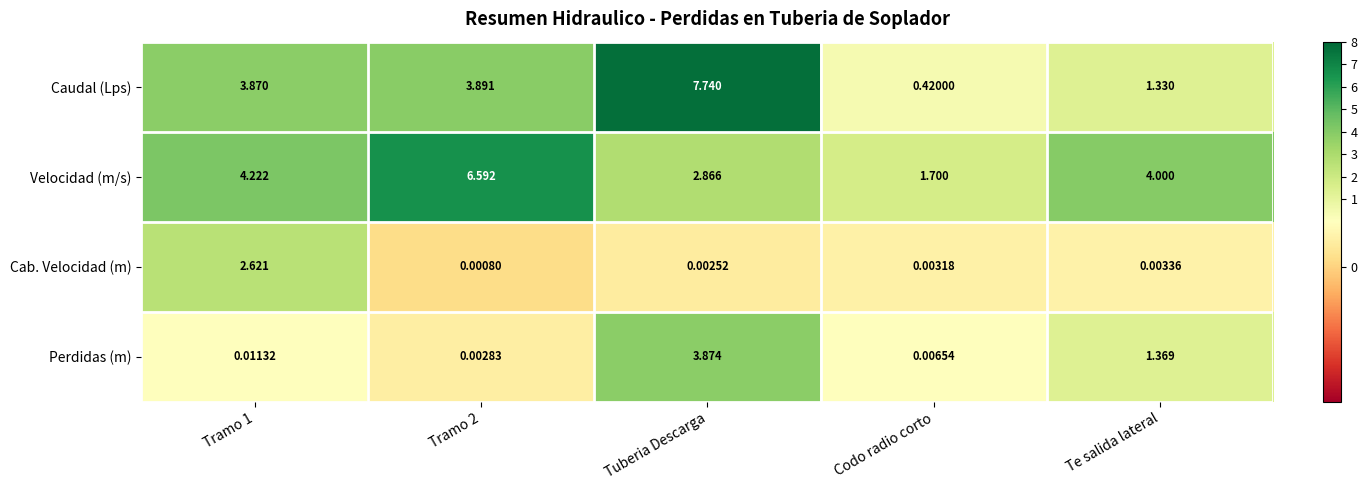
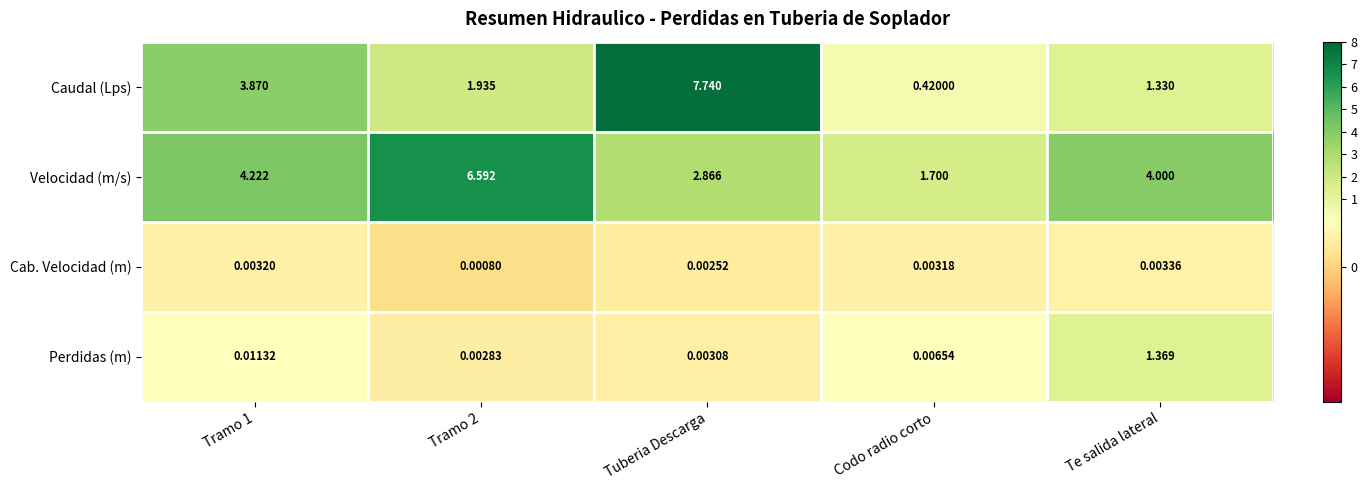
Caudal (Lps), Tramo 2: 3.891 -> 1.935
Cab. Velocidad (m), Tramo 1: 2.621 -> 0.00320
Perdidas (m), Tuberia Descarga: 3.874 -> 0.00308
